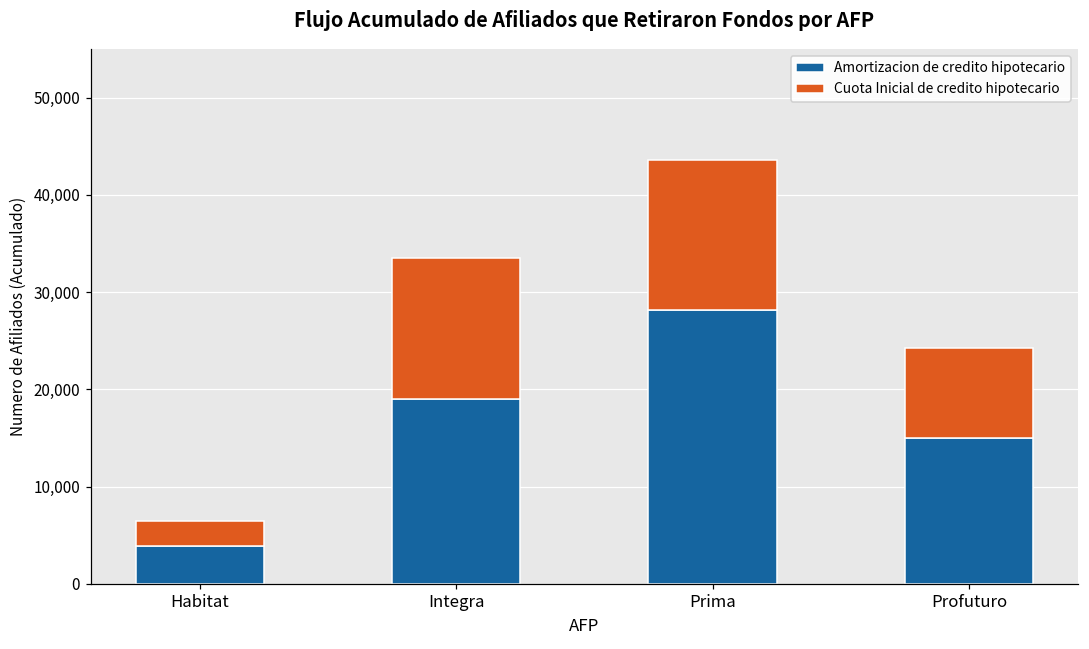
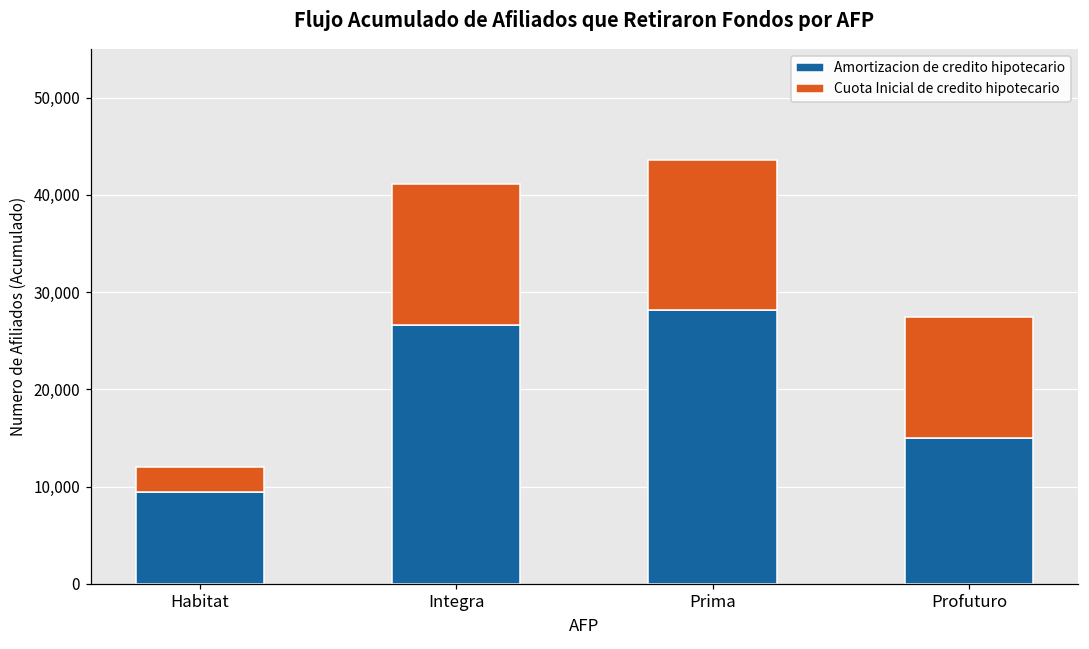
Amortizacion de credito hipotecario, Habitat: 4,000 -> 9,000
Amortizacion de credito hipotecario, Integra: 19,000 -> 27,000
Cuota Inicial de credito hipotecario, Profuturo: 9,000 -> 12,000
